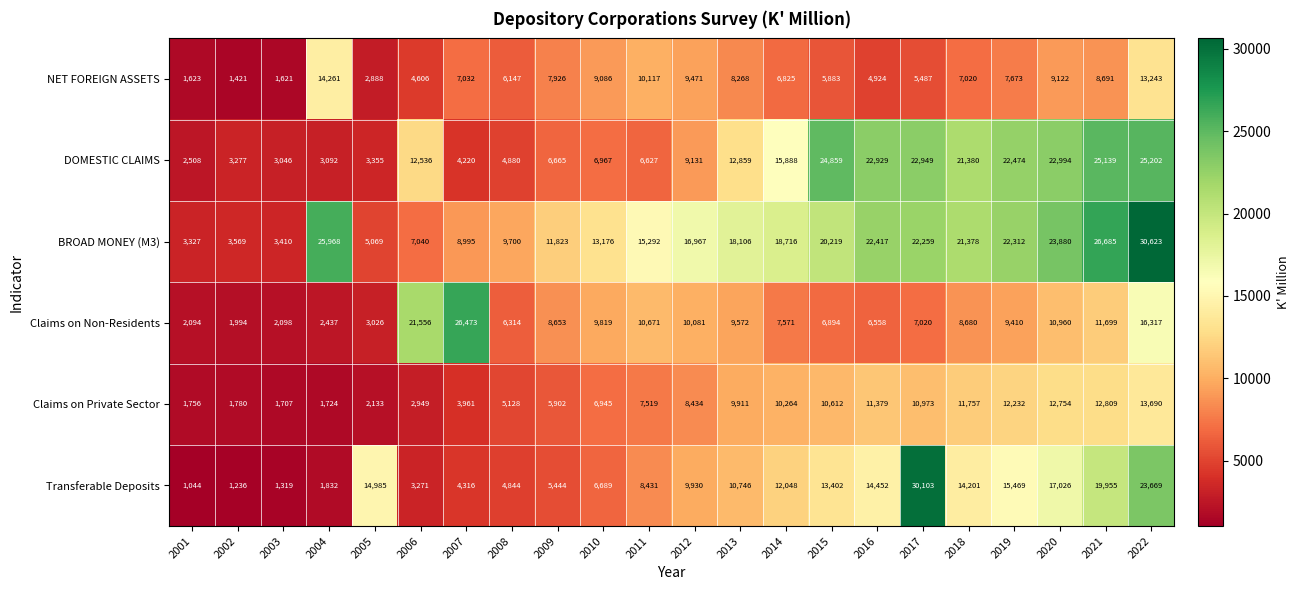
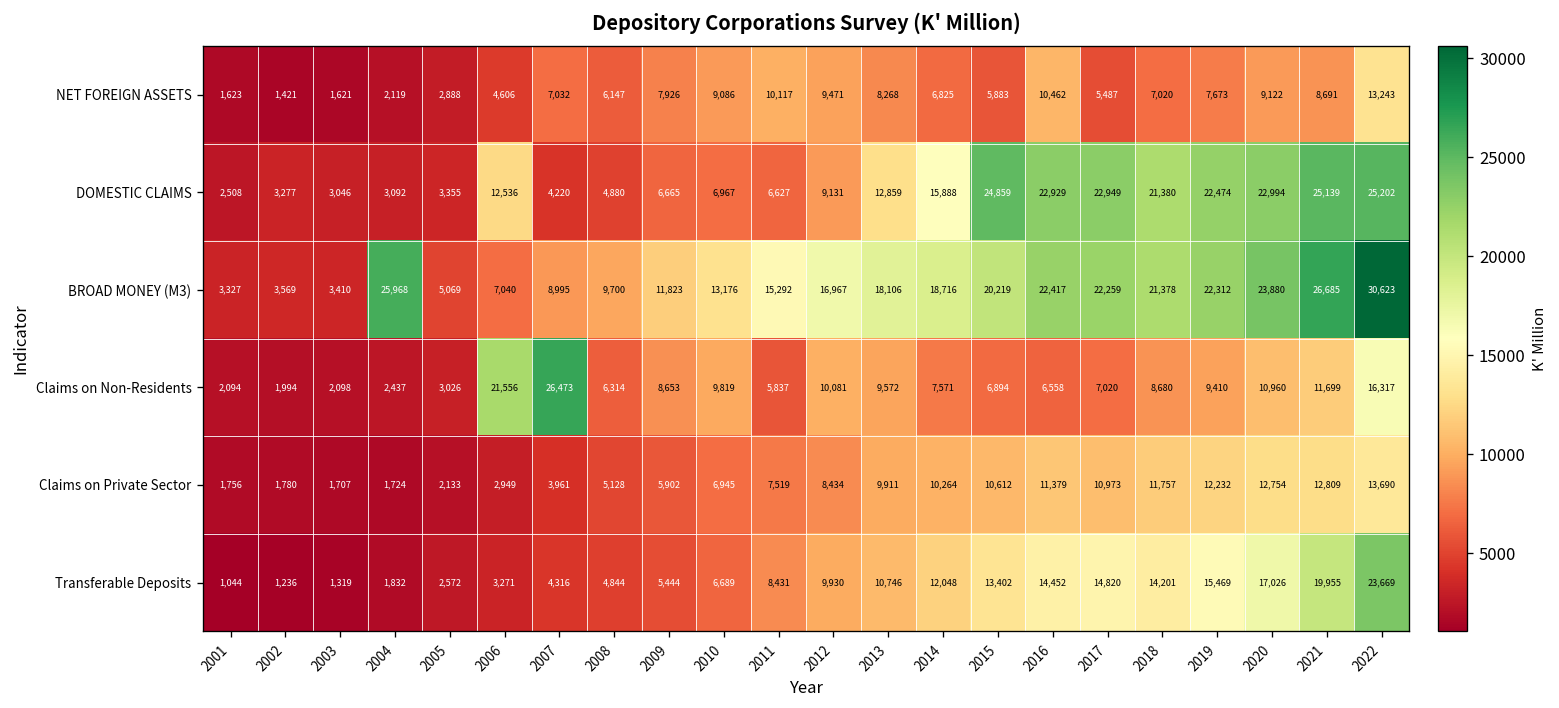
NET FOREIGN ASSETS, 2004: 14,261 -> 2,119
NET FOREIGN ASSETS, 2016: 4,924 -> 10,462
Claims on Non-Residents, 2011: 10,671 -> 5,837
Transferable Deposits, 2005: 14,985 -> 2,572
Transferable Deposits, 2017: 30,103 -> 14,820
